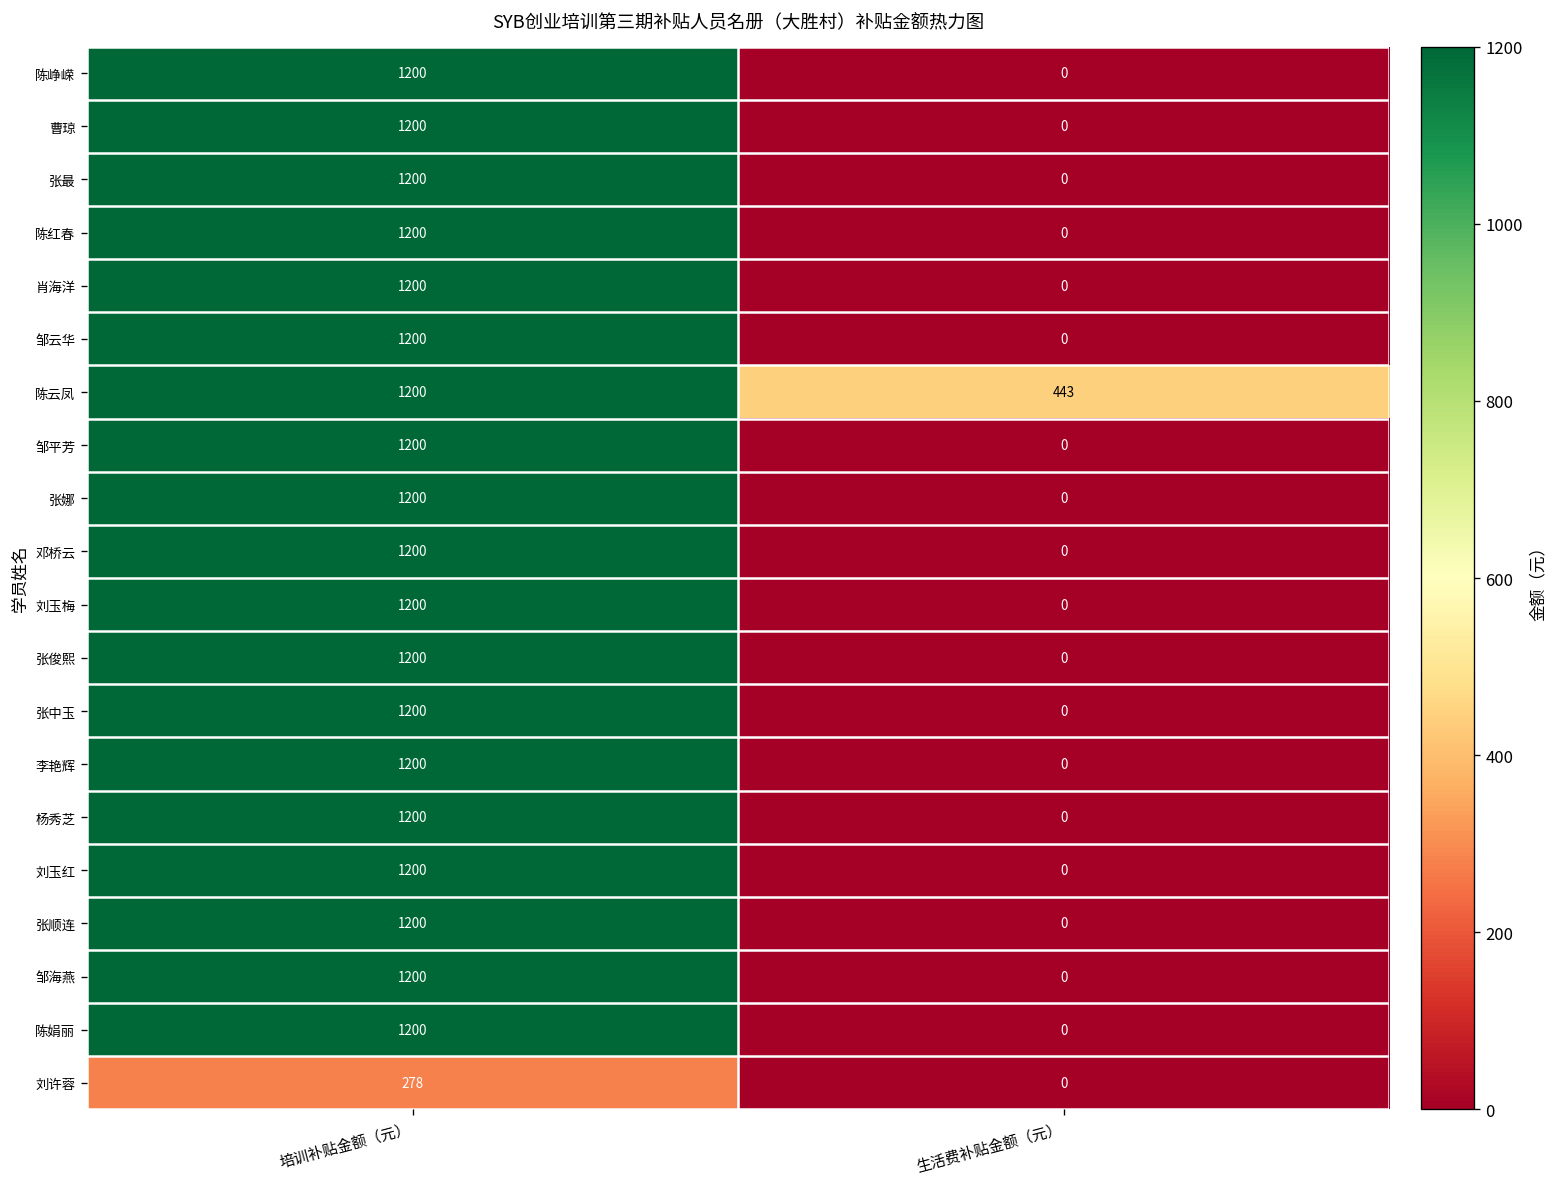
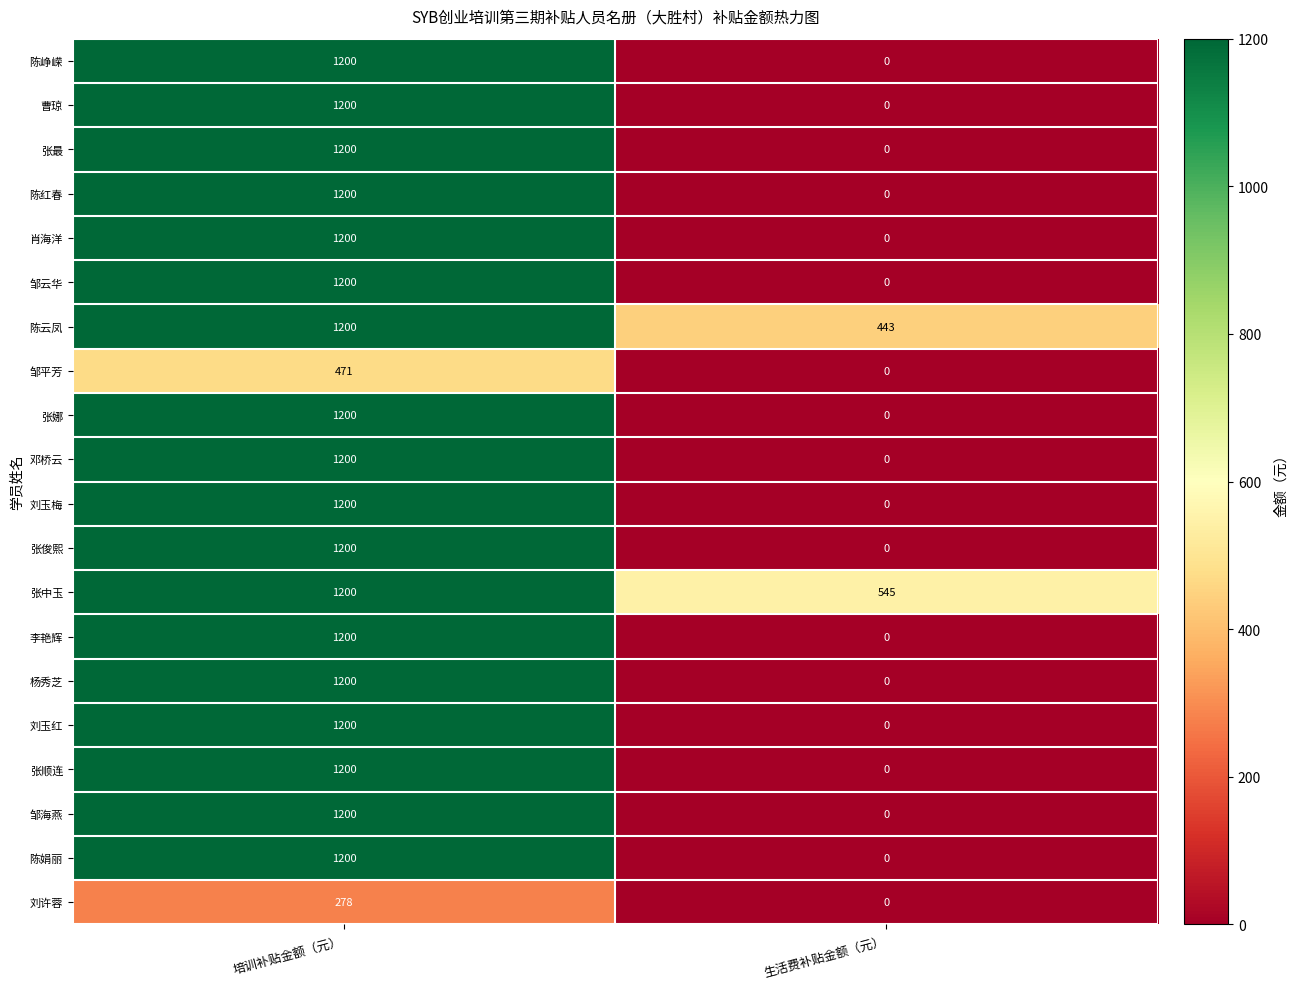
邹平芳, 培训补贴金额（元）: 1200 -> 471
张中玉, 生活费补贴金额（元）: 0 -> 545
